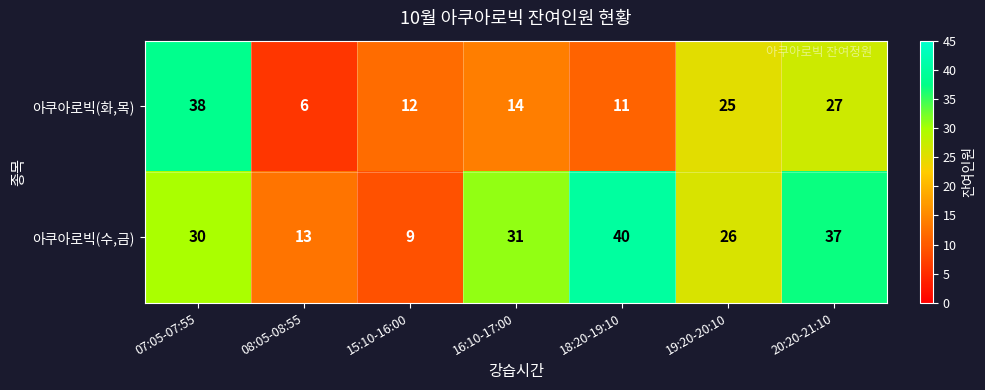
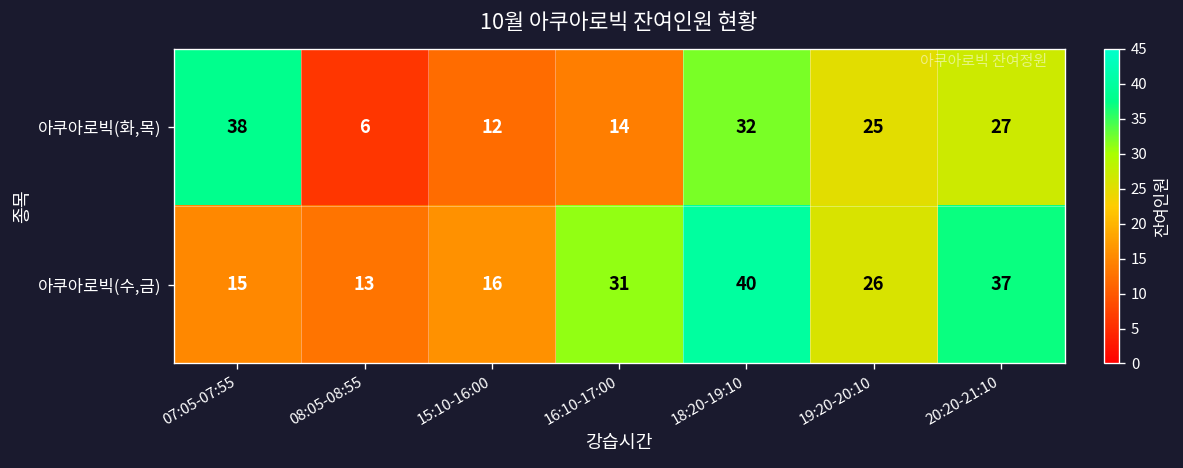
아쿠아로빅(화,목), 18:20-19:10: 11 -> 32
아쿠아로빅(수,금), 07:05-07:55: 30 -> 15
아쿠아로빅(수,금), 15:10-16:00: 9 -> 16
